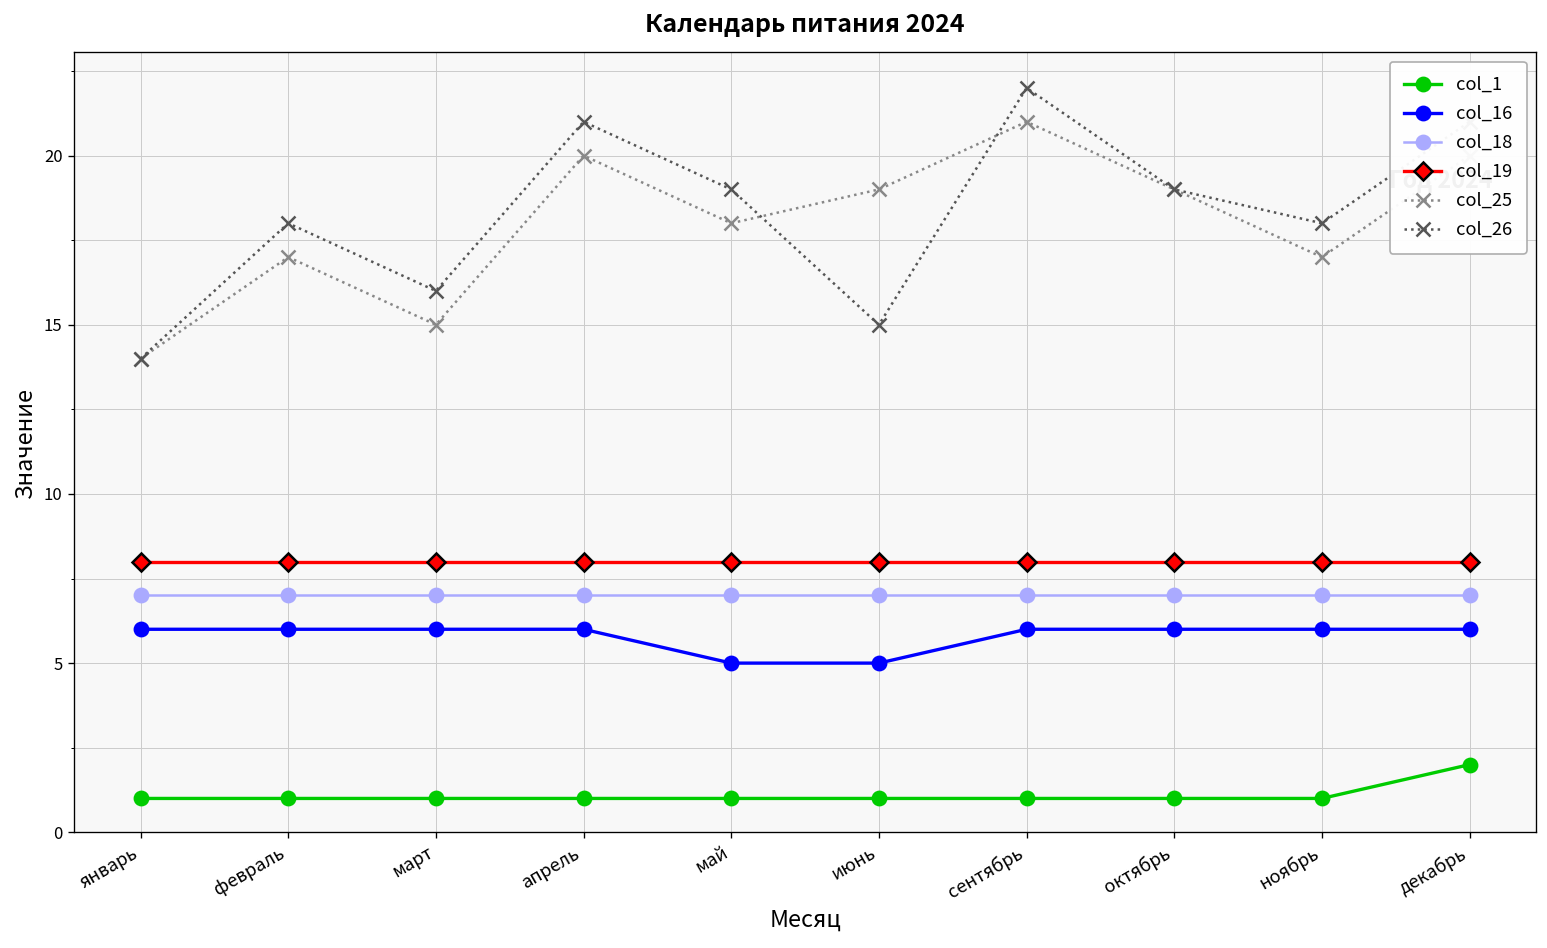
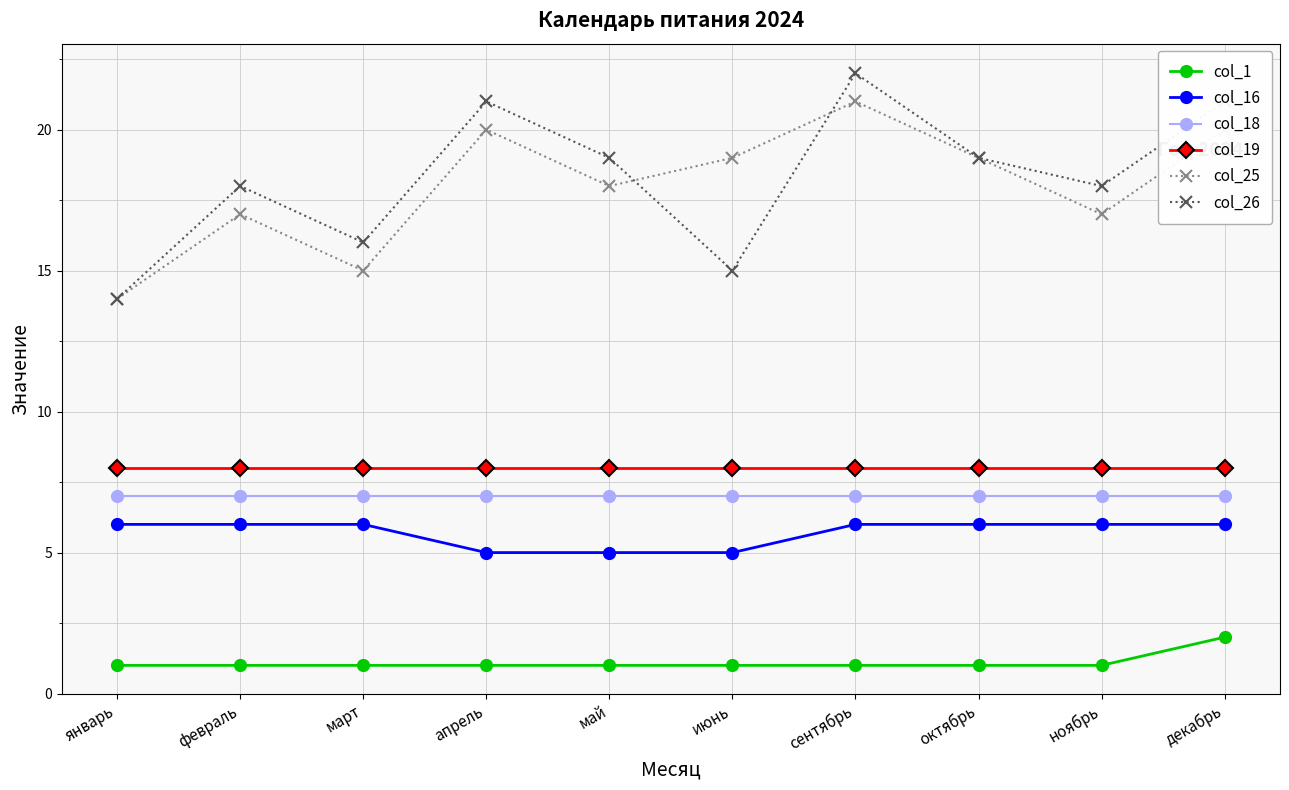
col_16, апрель: 6 -> 5
